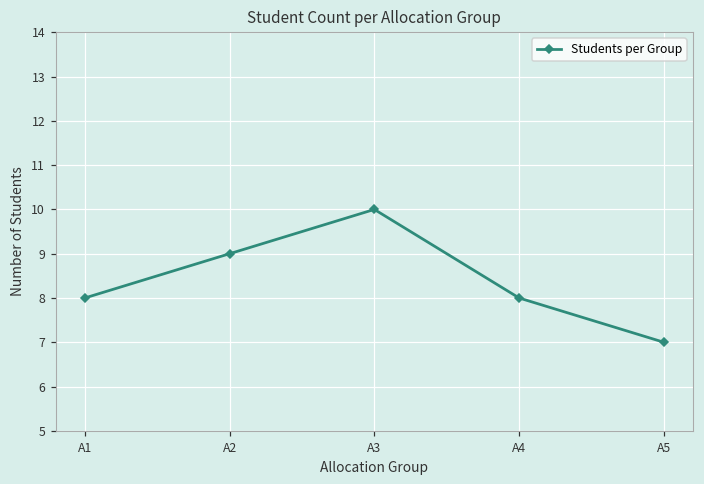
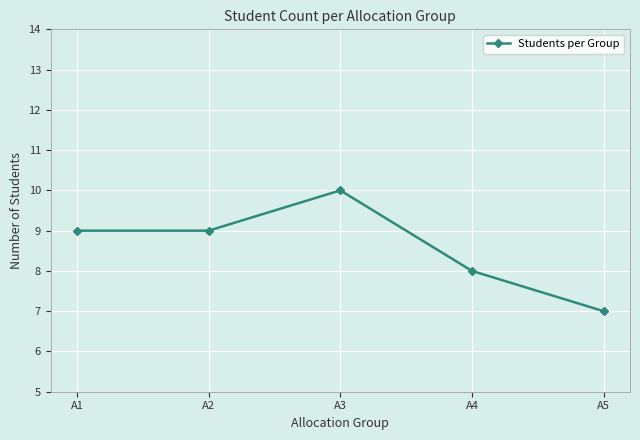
A1: 8 -> 9
